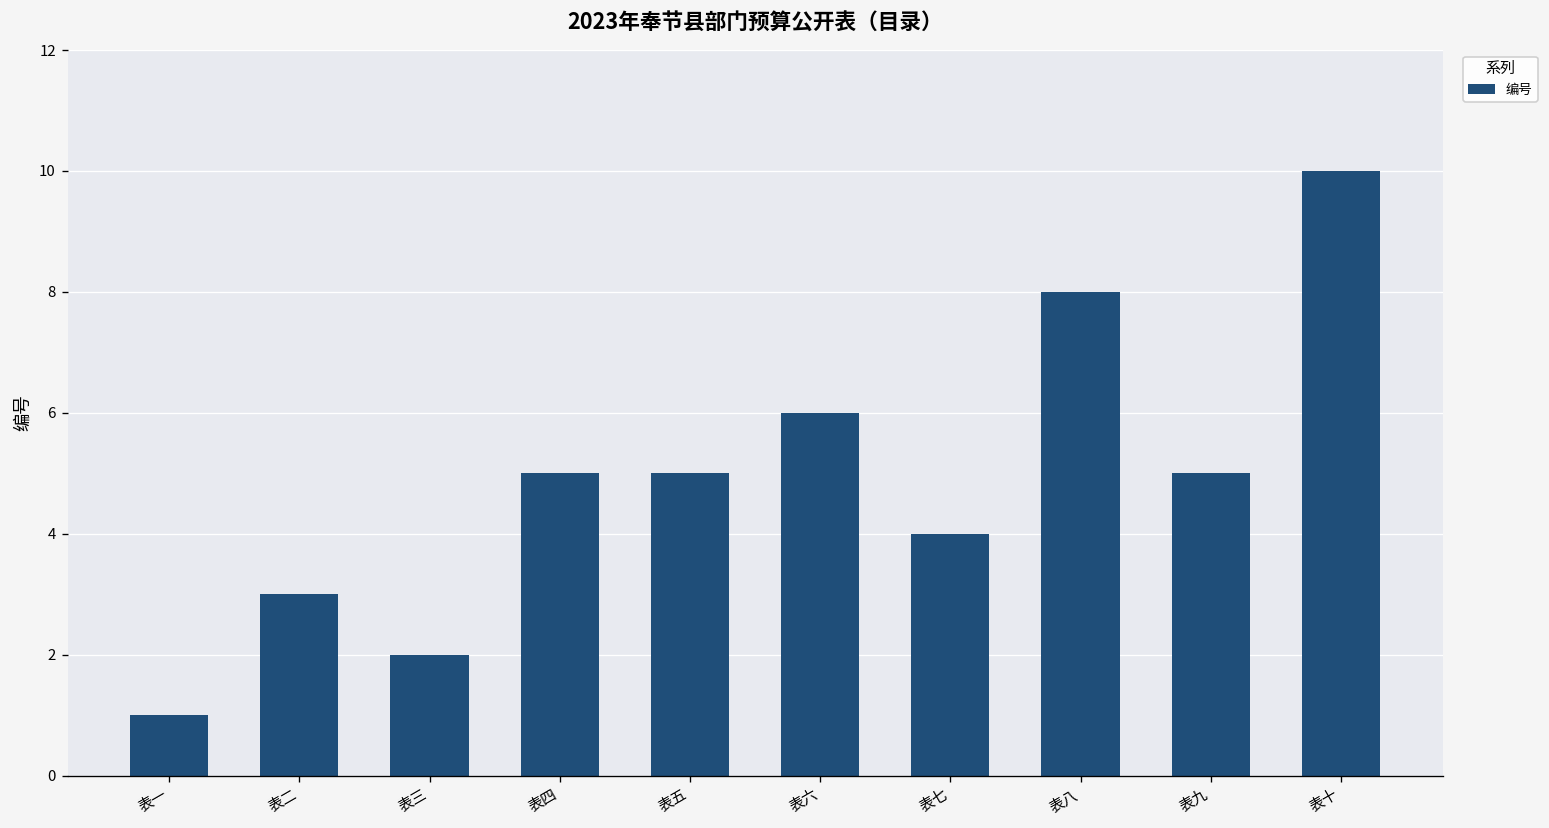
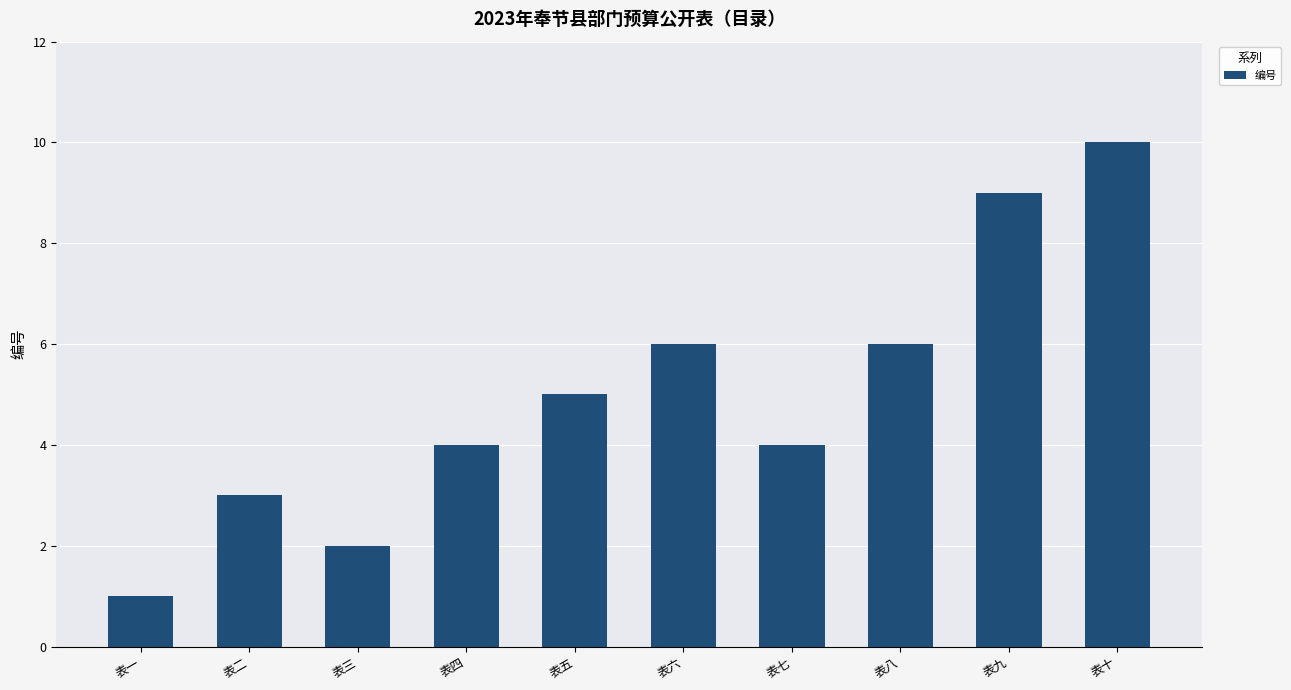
表四: 5 -> 4
表八: 8 -> 6
表九: 5 -> 9
